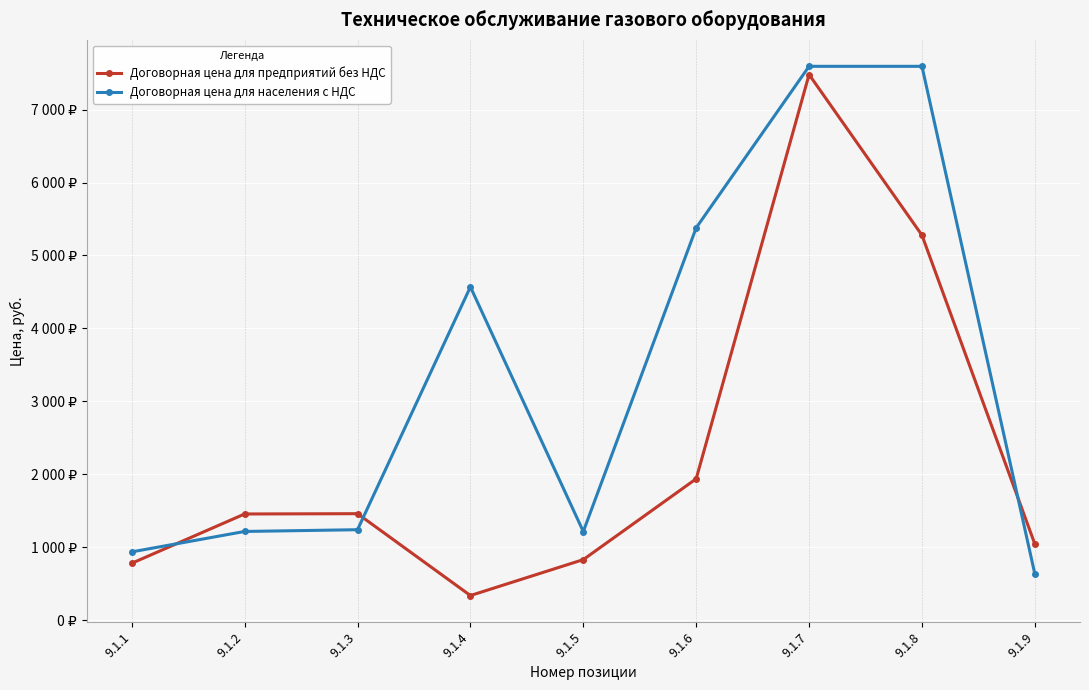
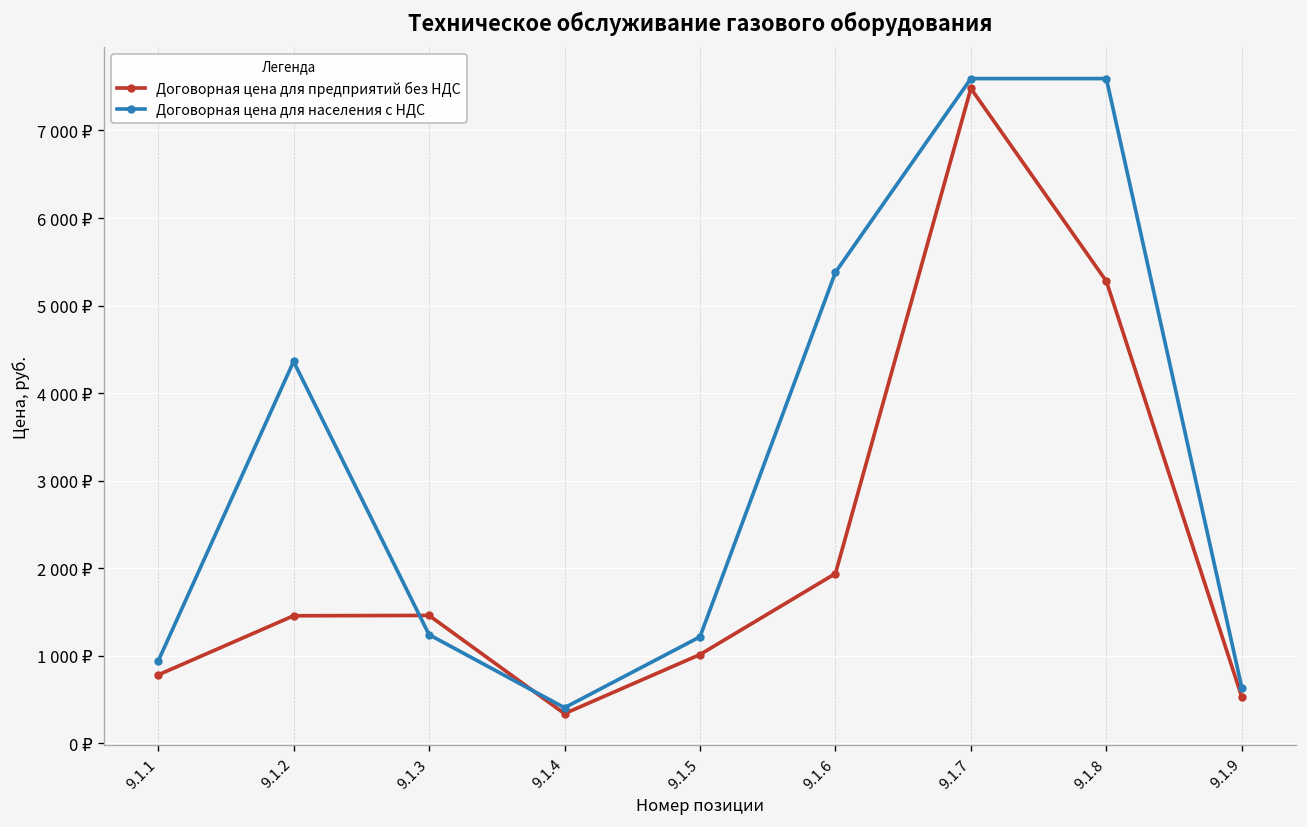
Договорная цена для населения с НДС, 9.1.2: 1200 ₽ -> 4400 ₽
Договорная цена для населения с НДС, 9.1.4: 4600 ₽ -> 400 ₽
Договорная цена для предприятий без НДС, 9.1.5: 800 ₽ -> 1000 ₽
Договорная цена для предприятий без НДС, 9.1.9: 1000 ₽ -> 500 ₽
